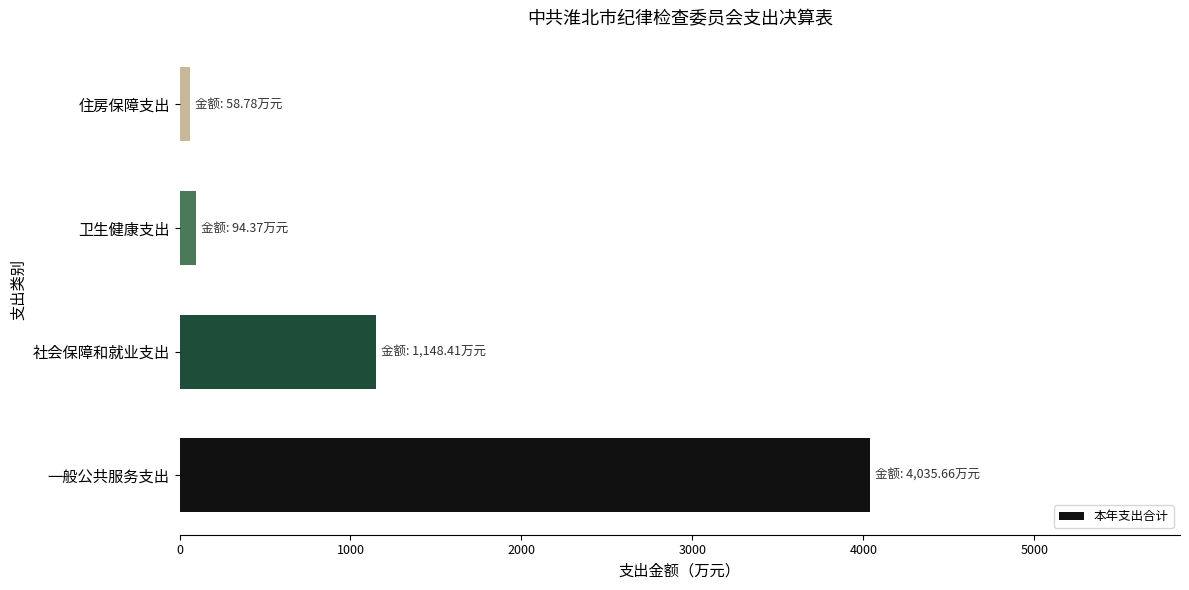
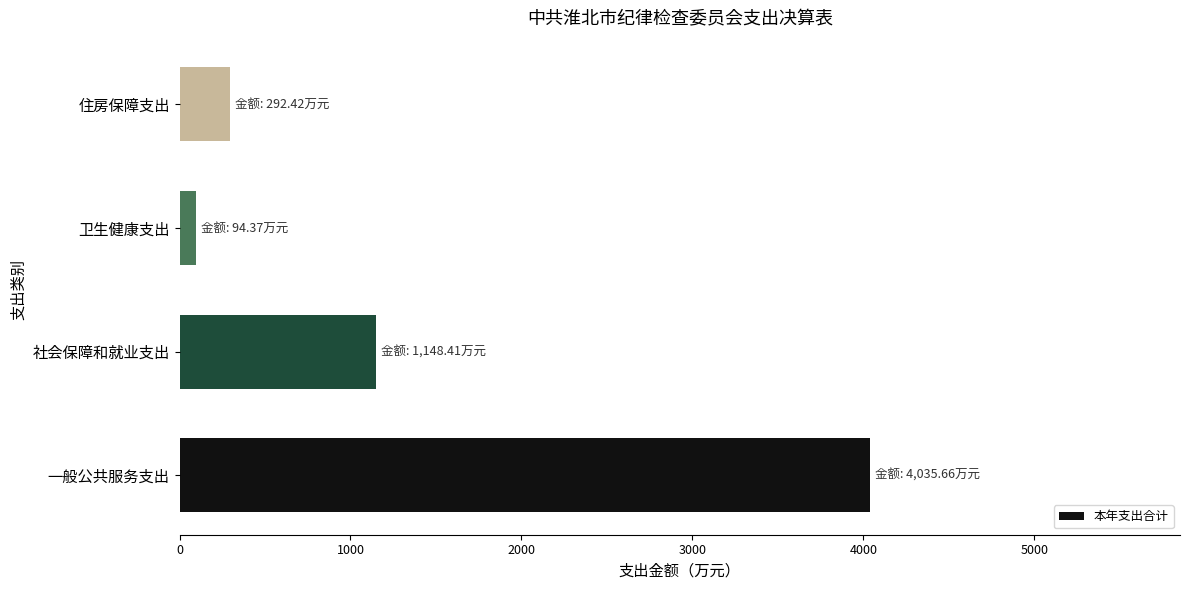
住房保障支出: 58.78 -> 292.42
